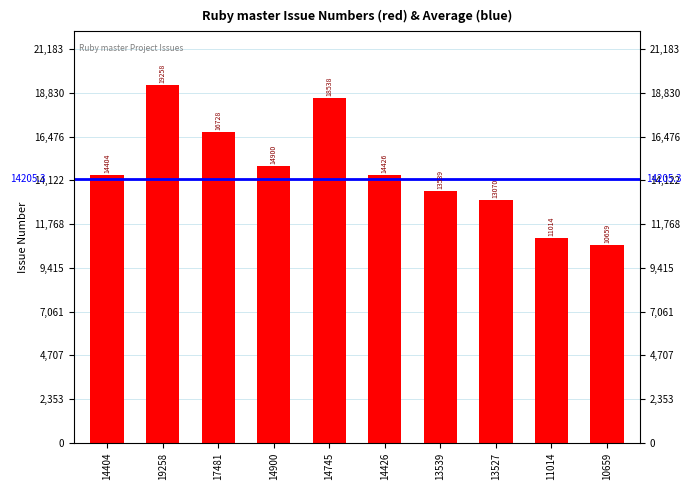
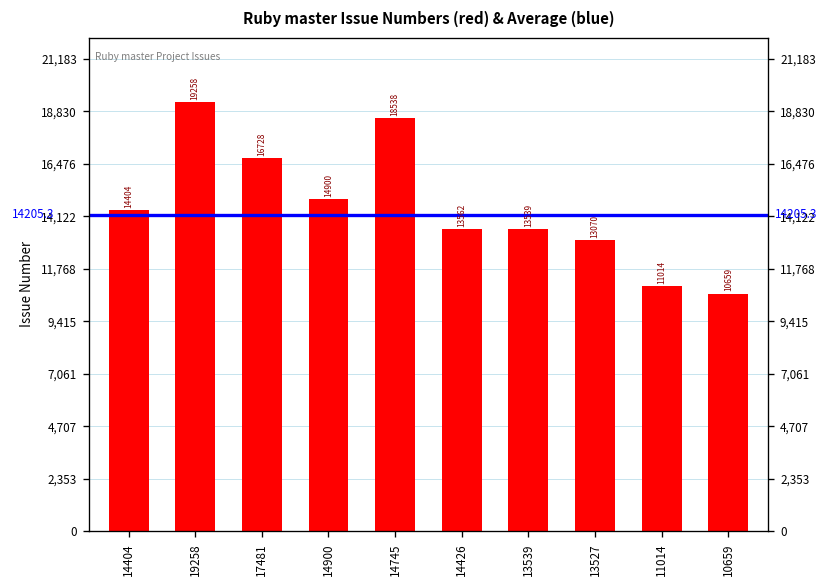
14426: 14426 -> 13562
